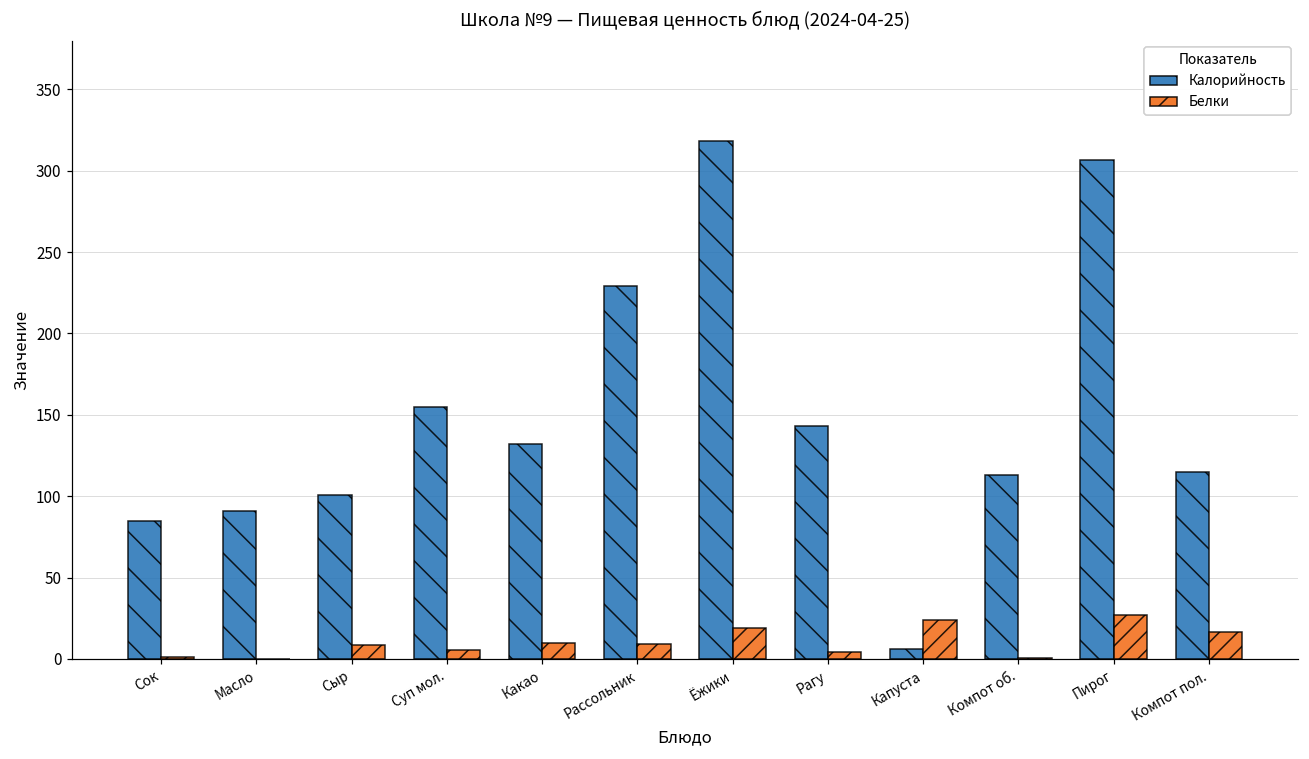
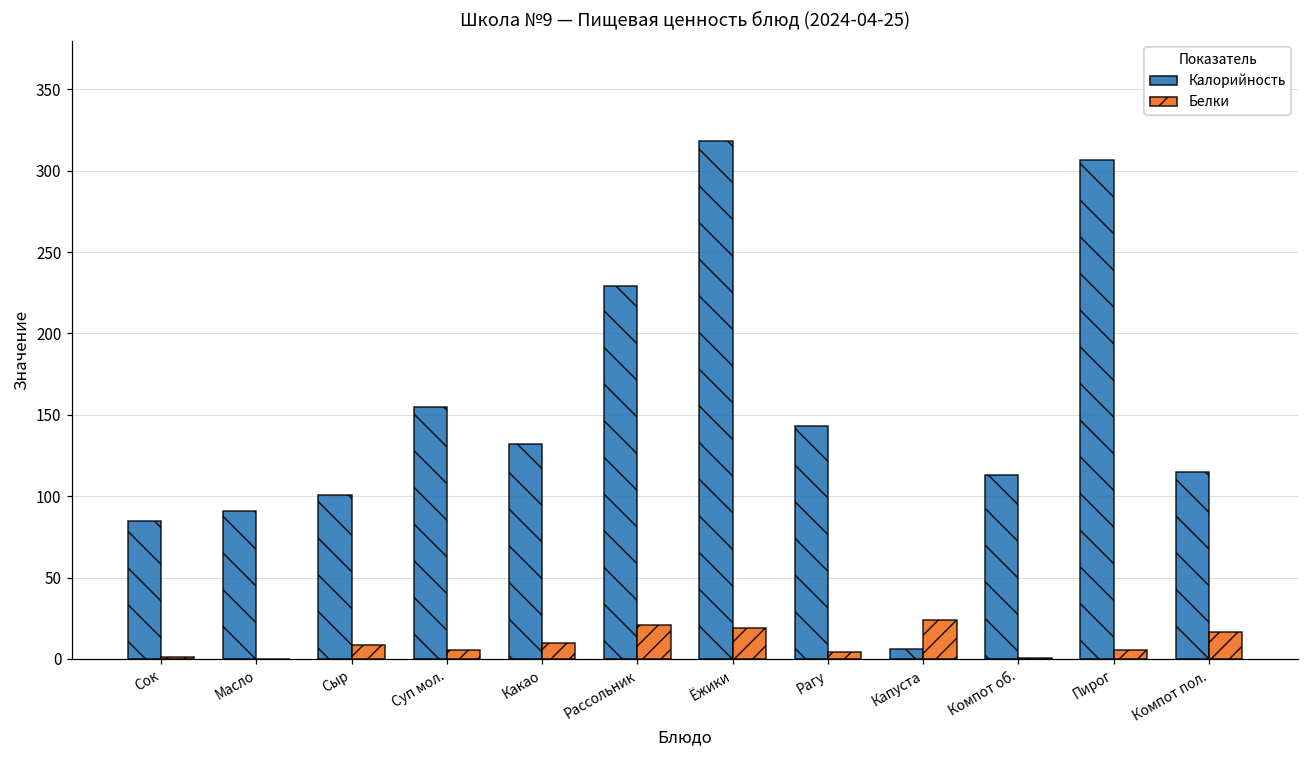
Белки, Рассольник: 9 -> 21
Белки, Пирог: 27 -> 6
